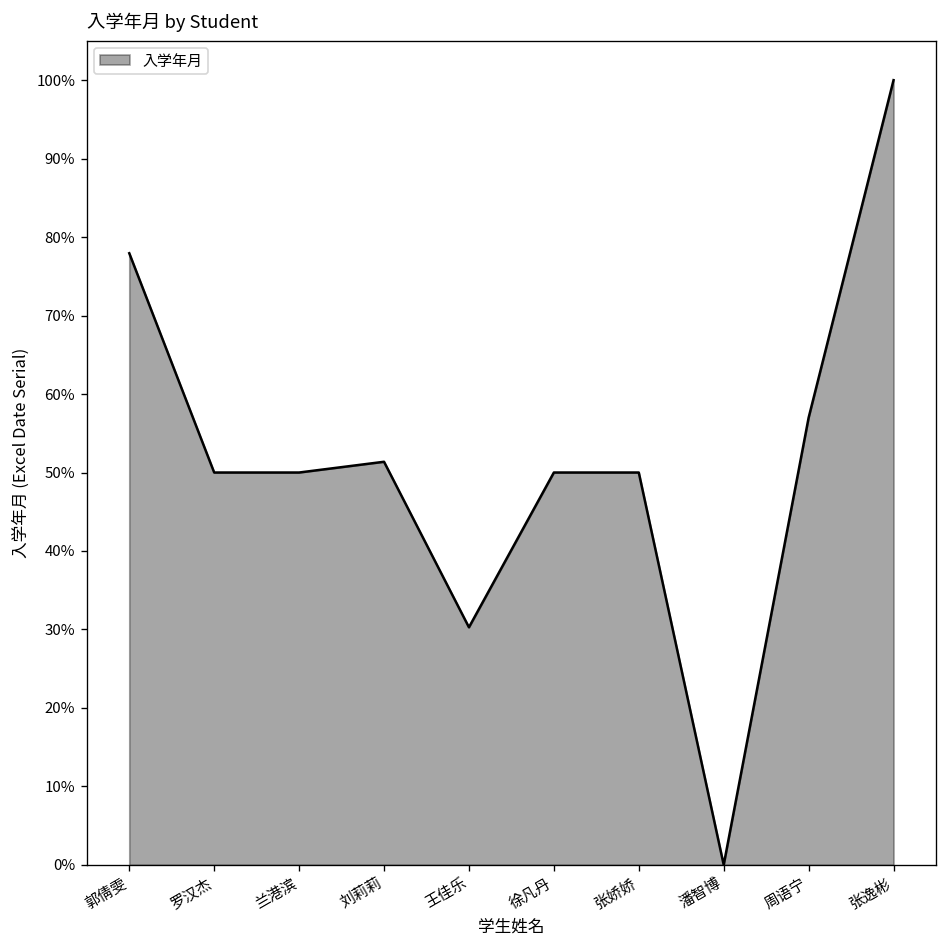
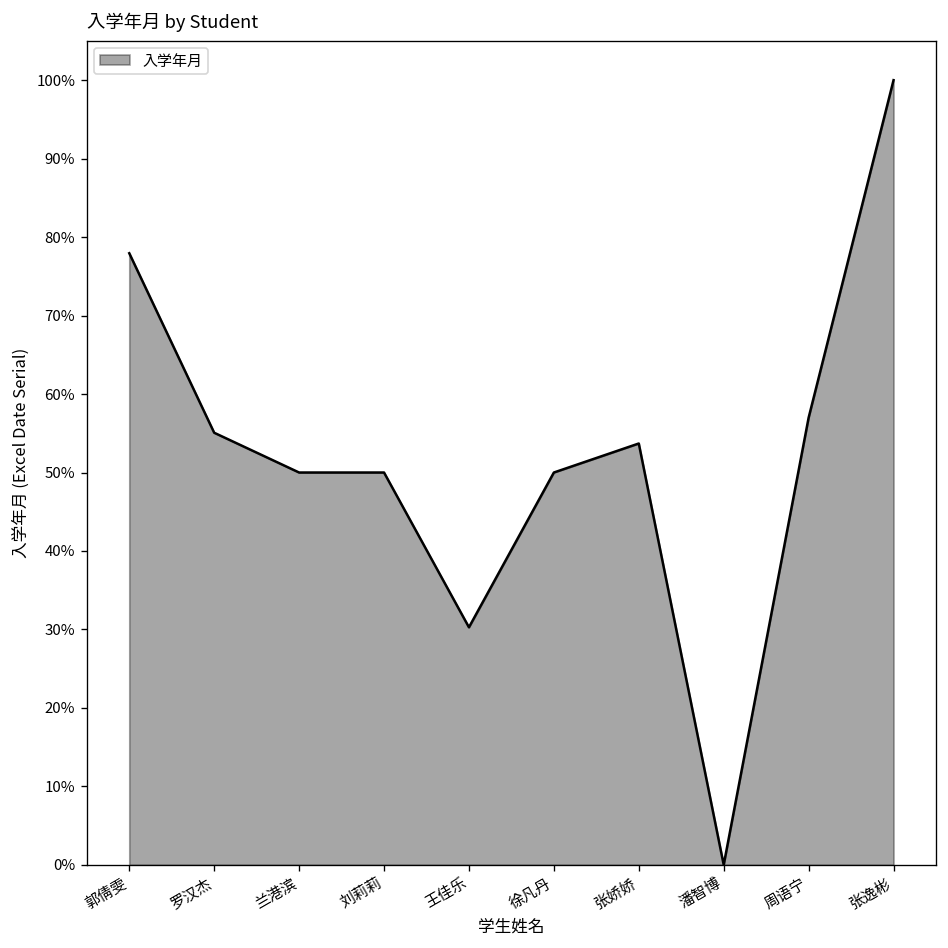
罗汉杰: 50% -> 55%
刘莉莉: 51% -> 50%
张娇娇: 50% -> 54%
